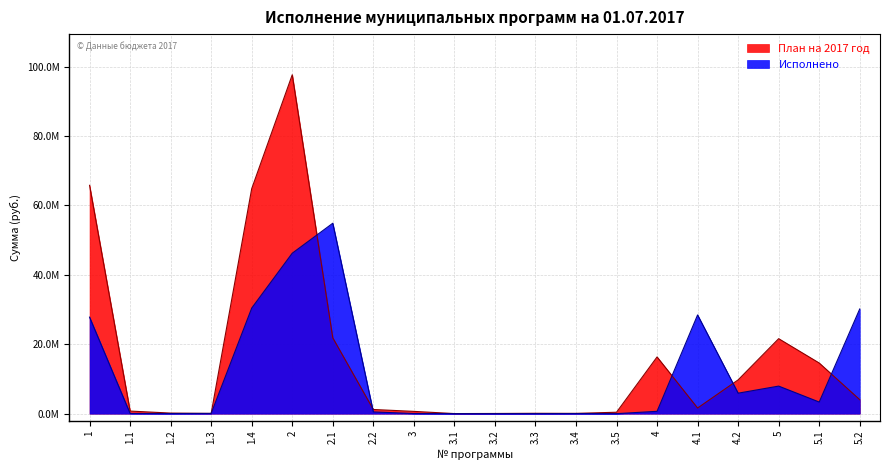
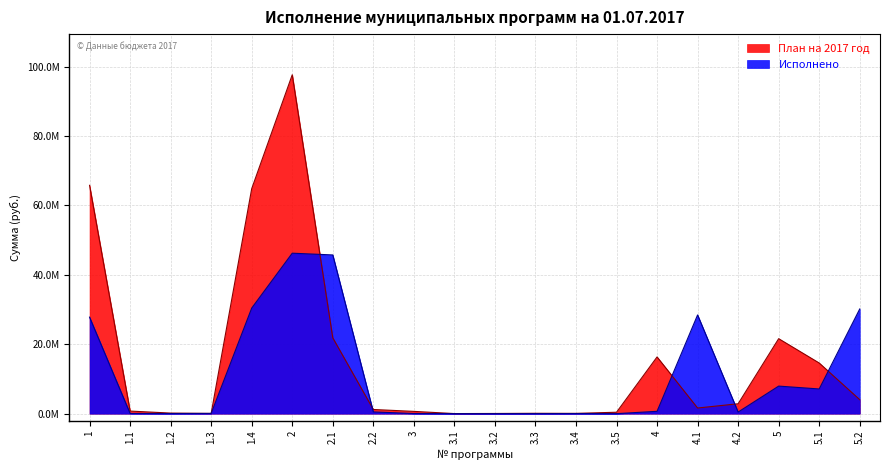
Исполнено, 2.1: 55000000 -> 46000000
План на 2017 год, 4.2: 10000000 -> 3000000
Исполнено, 4.2: 6000000 -> 0
Исполнено, 5.1: 3000000 -> 7000000
